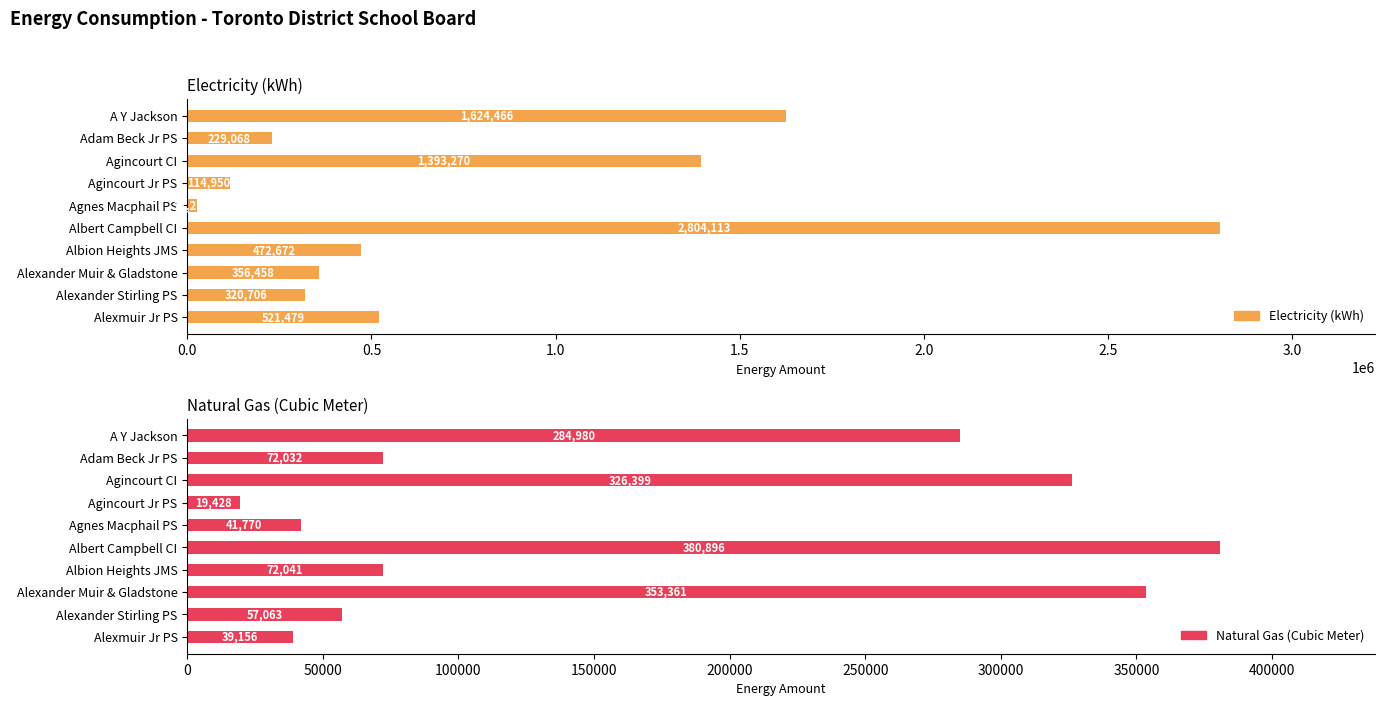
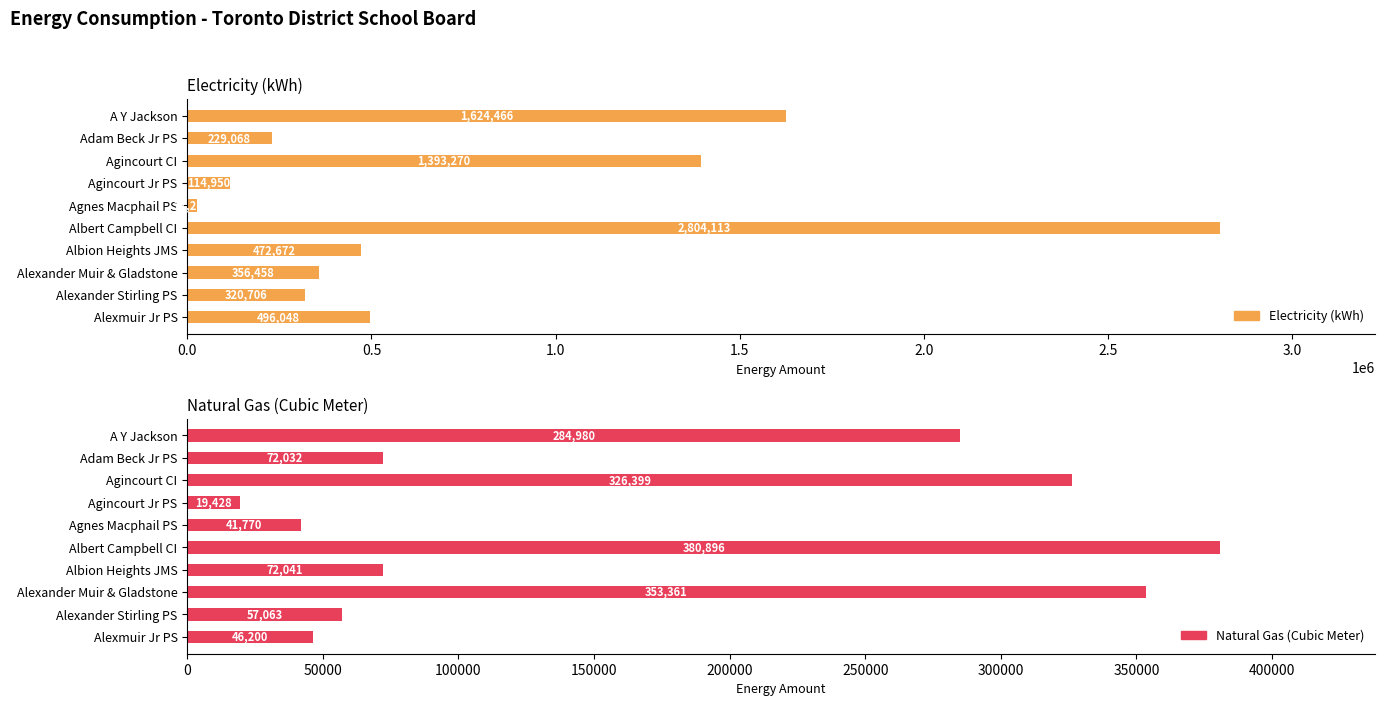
Electricity (kWh), Alexmuir Jr PS: 521,479 -> 496,048
Natural Gas (Cubic Meter), Alexmuir Jr PS: 39,156 -> 46,200
